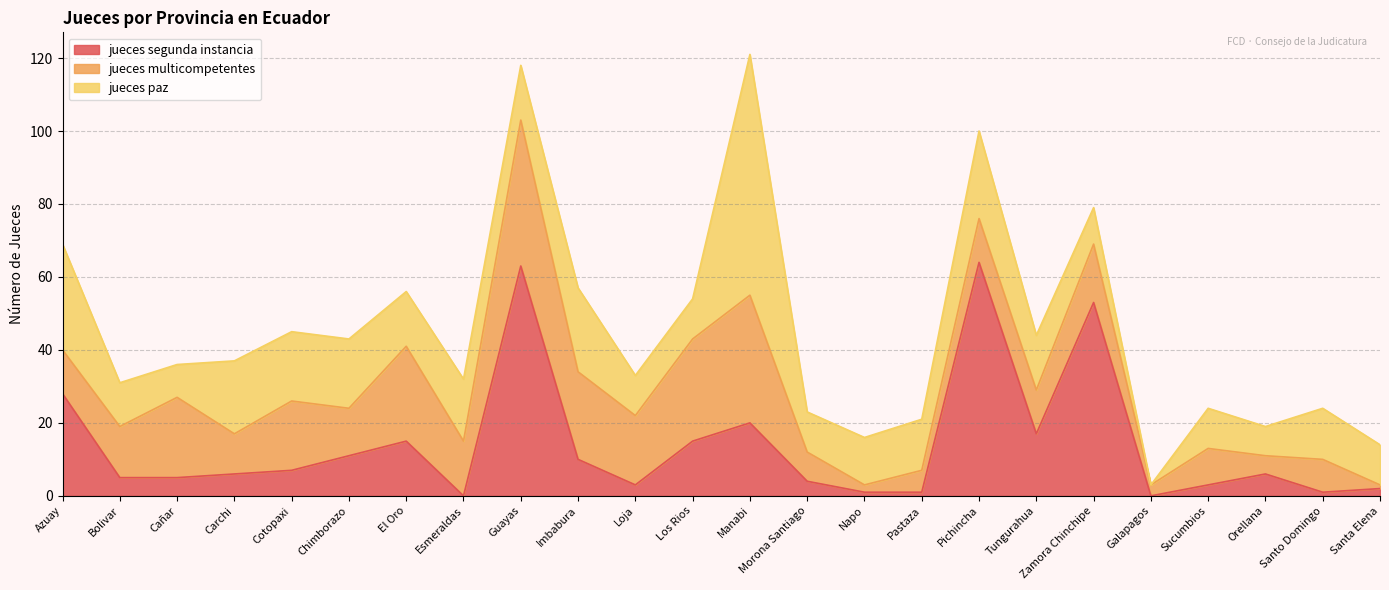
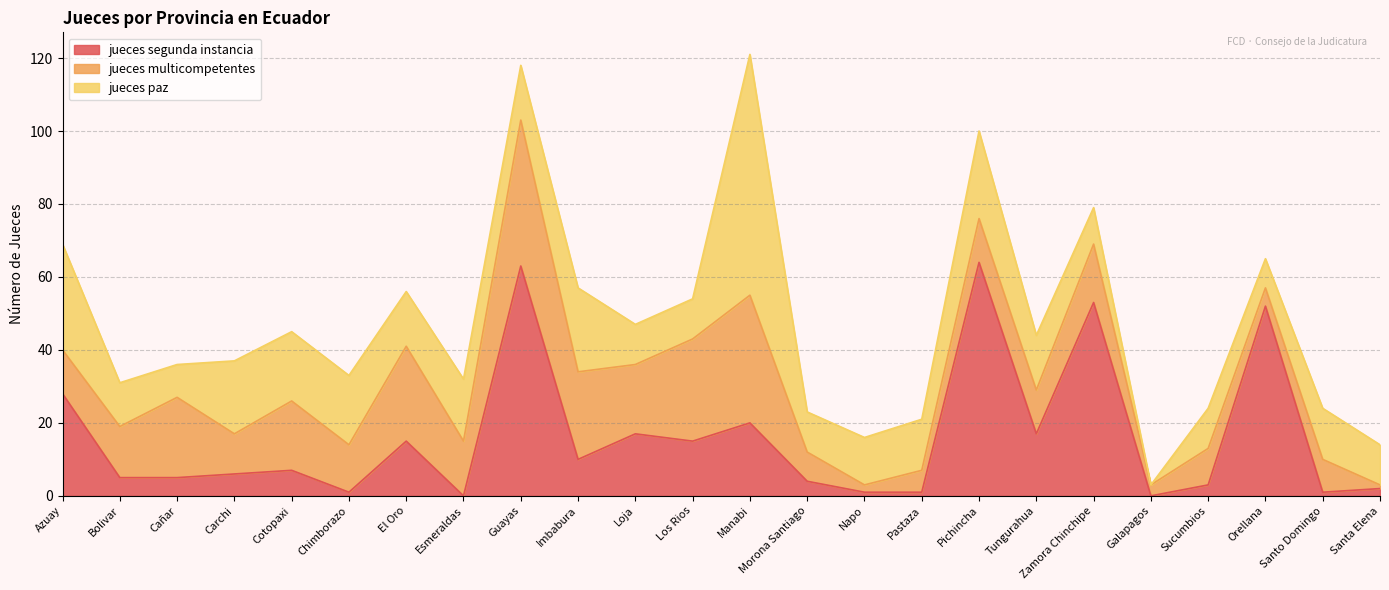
jueces segunda instancia, Chimborazo: 11 -> 1
jueces segunda instancia, Loja: 3 -> 17
jueces segunda instancia, Orellana: 6 -> 52
